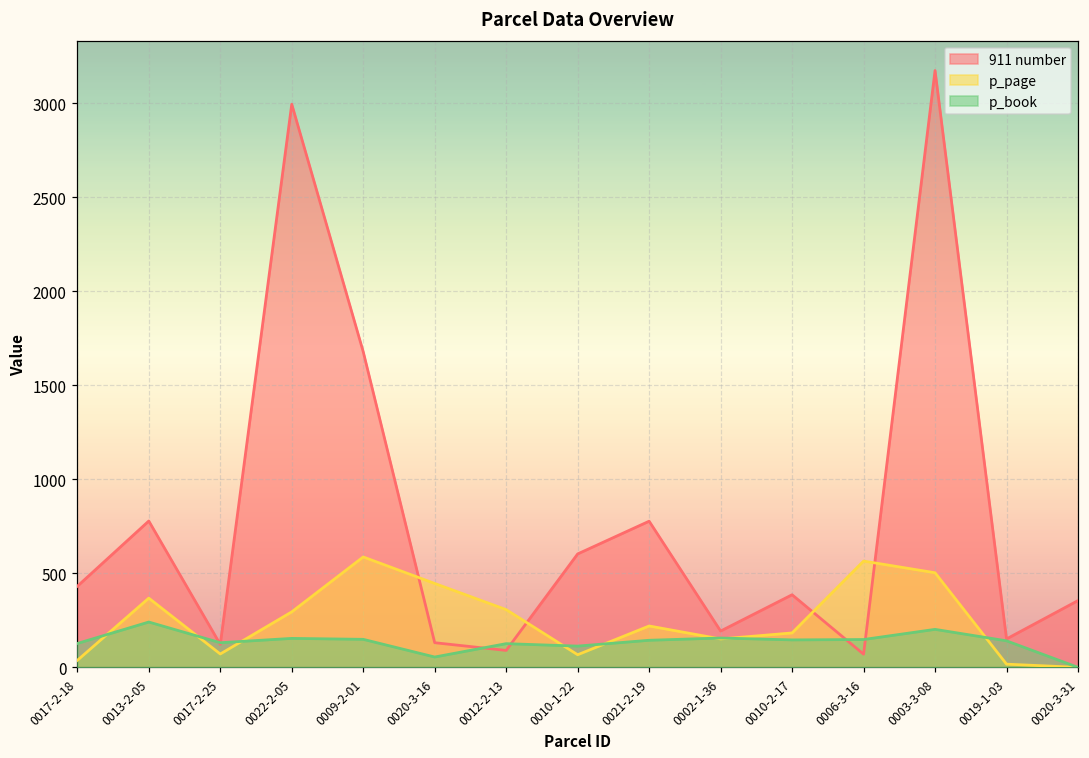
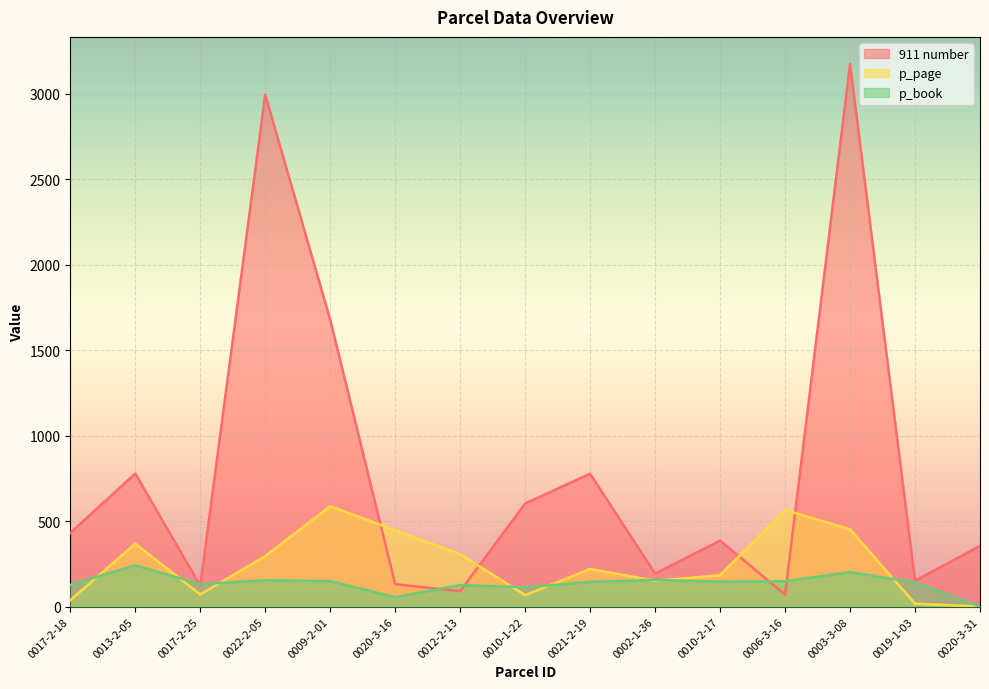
p_page, 0003-3-08: 500 -> 450
